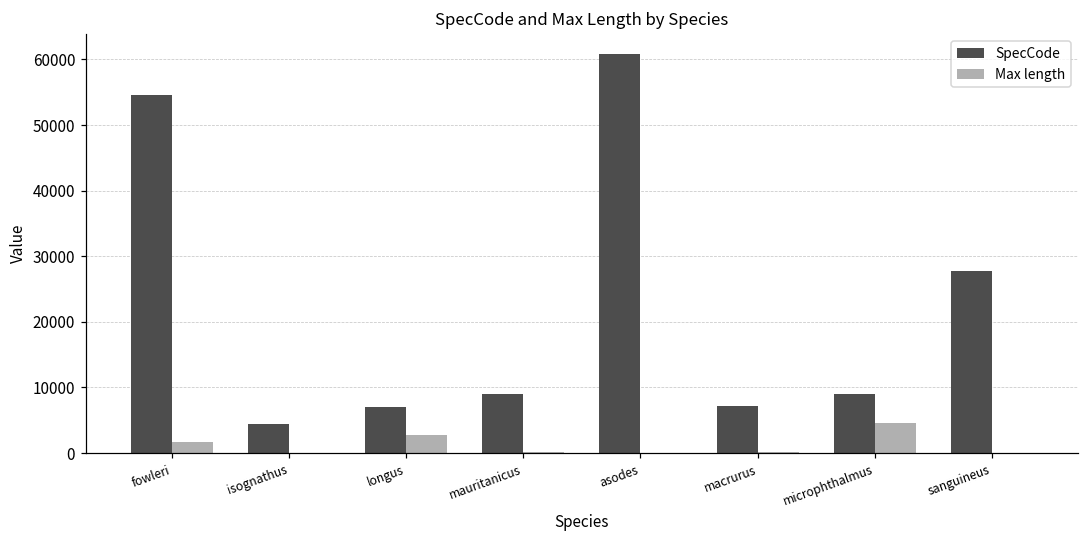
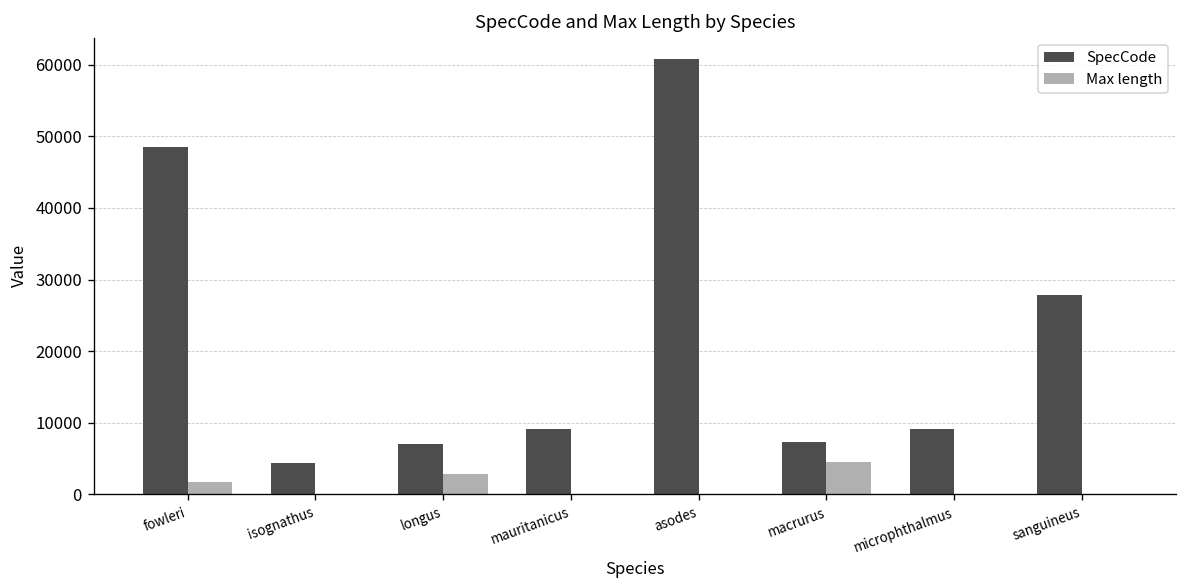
SpecCode, fowleri: 55000 -> 49000
Max length, macrurus: 0 -> 5000
Max length, microphthalmus: 5000 -> 0
